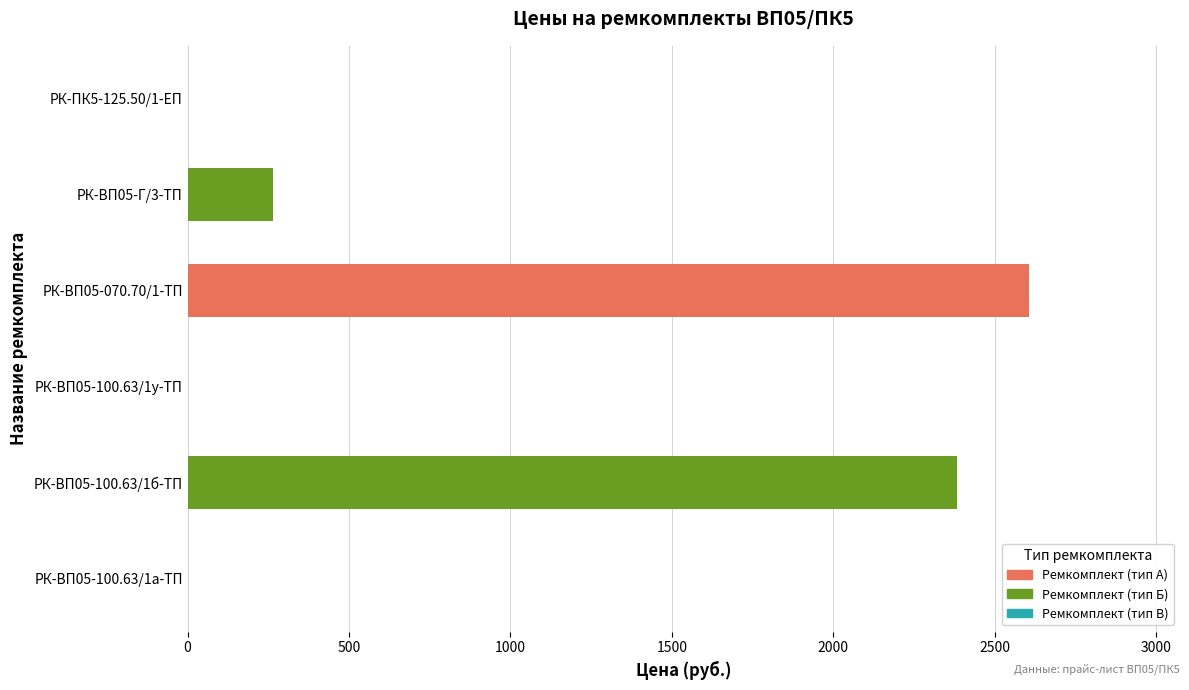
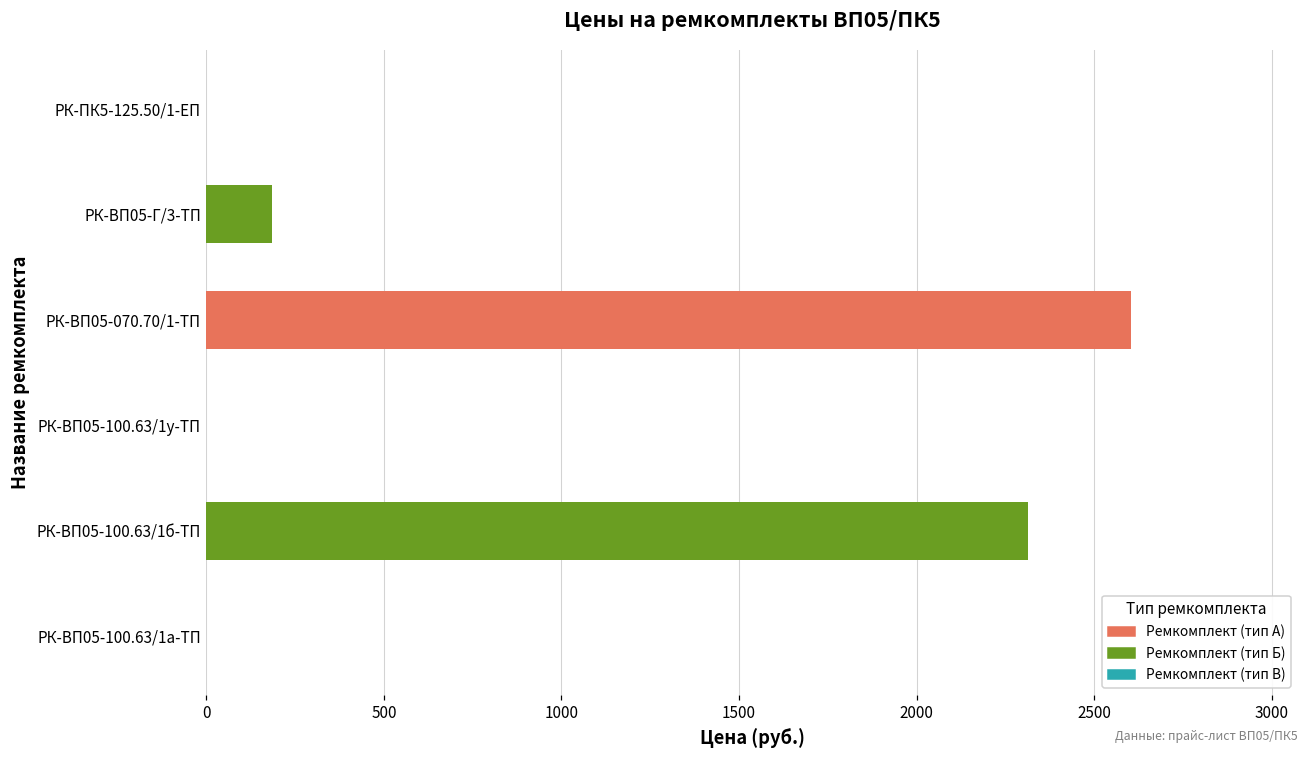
РК-ВП05-Г/3-ТП: 260 -> 180
РК-ВП05-100.63/1б-ТП: 2380 -> 2310
